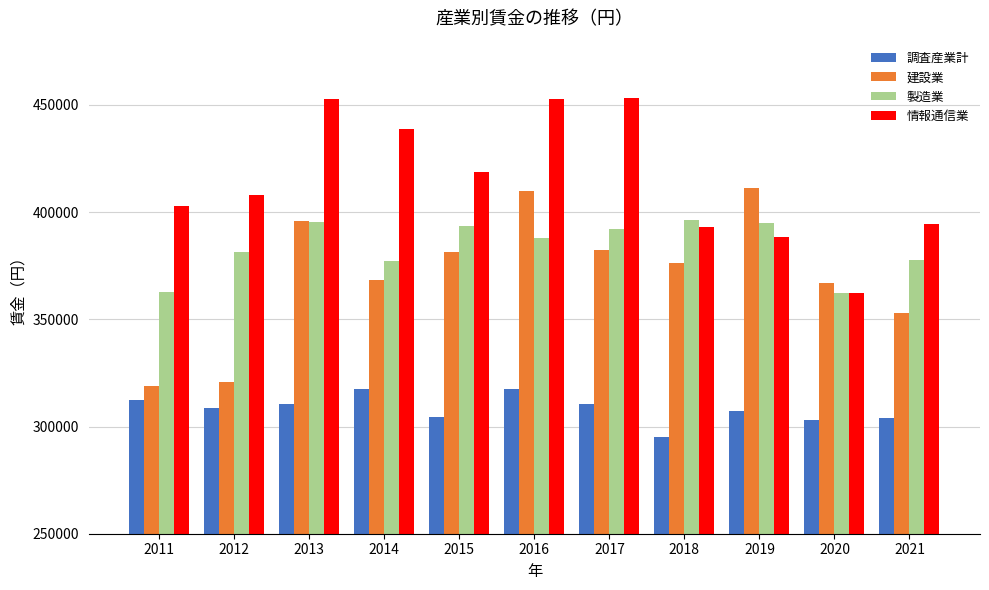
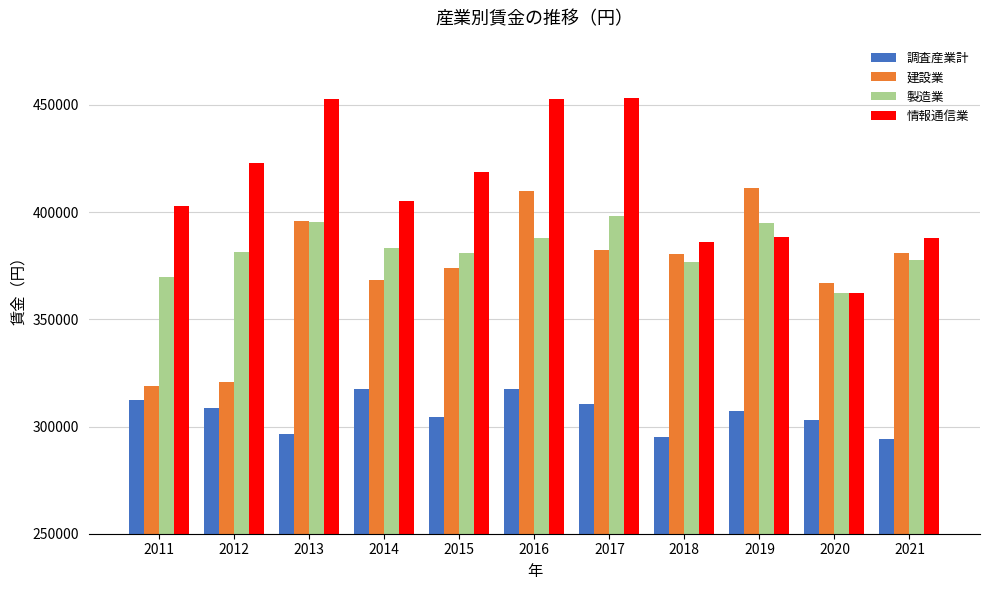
製造業, 2011: 363000 -> 370000
情報通信業, 2012: 408000 -> 423000
調査産業計, 2013: 311000 -> 297000
製造業, 2014: 377000 -> 383000
情報通信業, 2014: 439000 -> 405000
建設業, 2015: 381000 -> 374000
製造業, 2015: 393000 -> 381000
製造業, 2017: 392000 -> 398000
建設業, 2018: 376000 -> 381000
製造業, 2018: 396000 -> 377000
情報通信業, 2018: 393000 -> 386000
調査産業計, 2021: 304000 -> 294000
建設業, 2021: 353000 -> 381000
情報通信業, 2021: 394000 -> 388000
